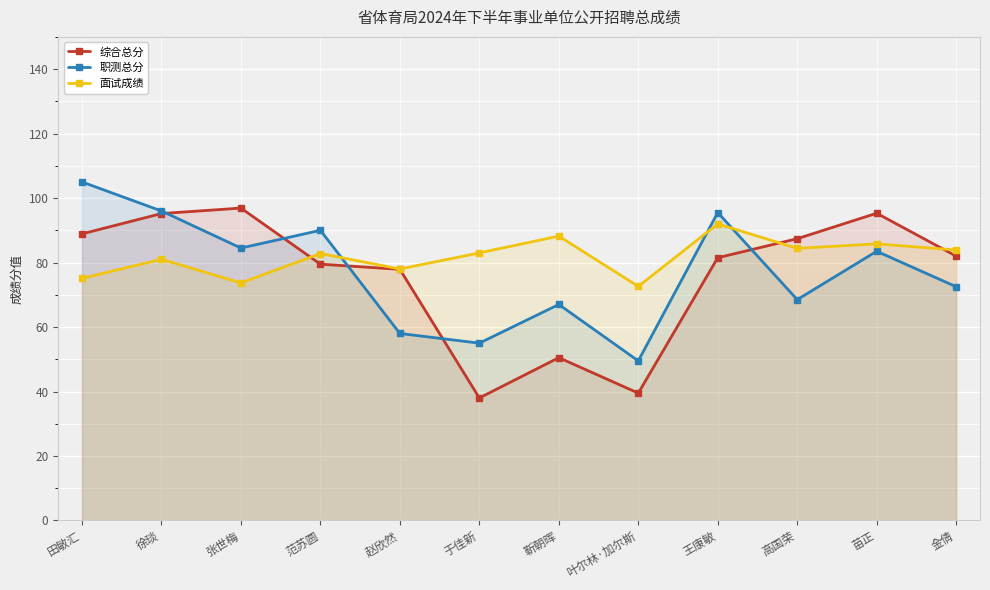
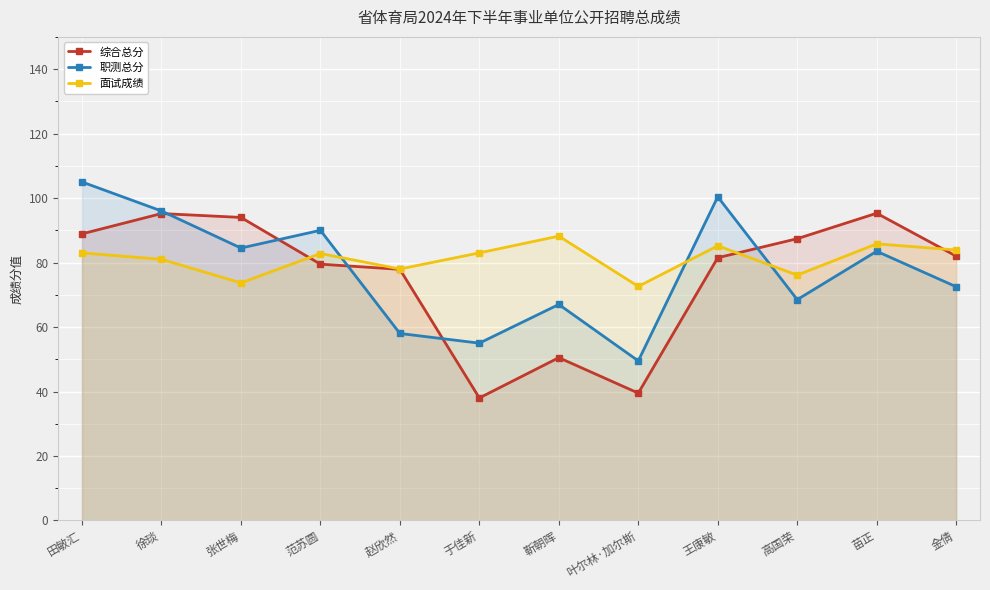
面试成绩, 田敏汇: 75 -> 83
综合总分, 张世梅: 97 -> 94
职测总分, 王康敏: 96 -> 100
面试成绩, 王康敏: 92 -> 85
面试成绩, 高国荣: 84 -> 76
